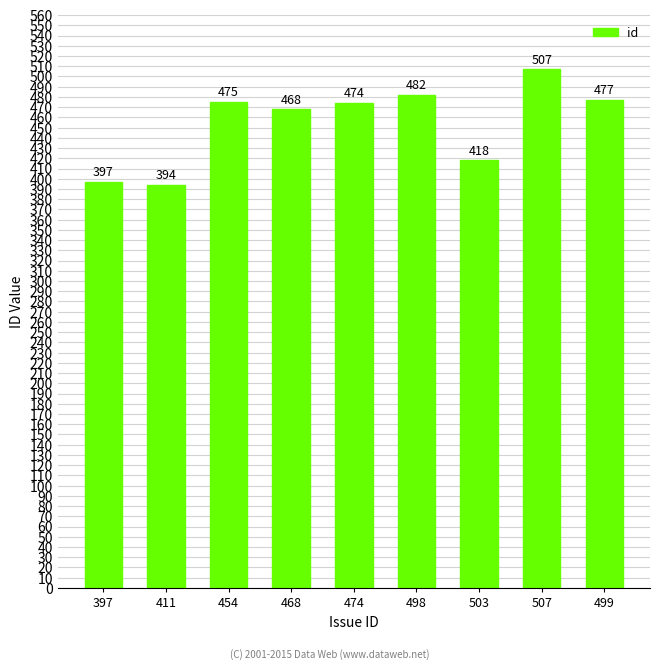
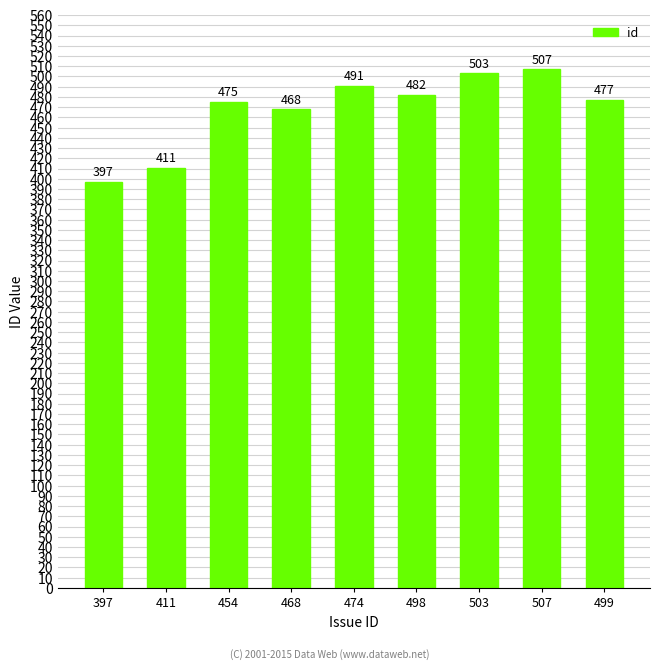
411: 394 -> 411
474: 474 -> 491
503: 418 -> 503
